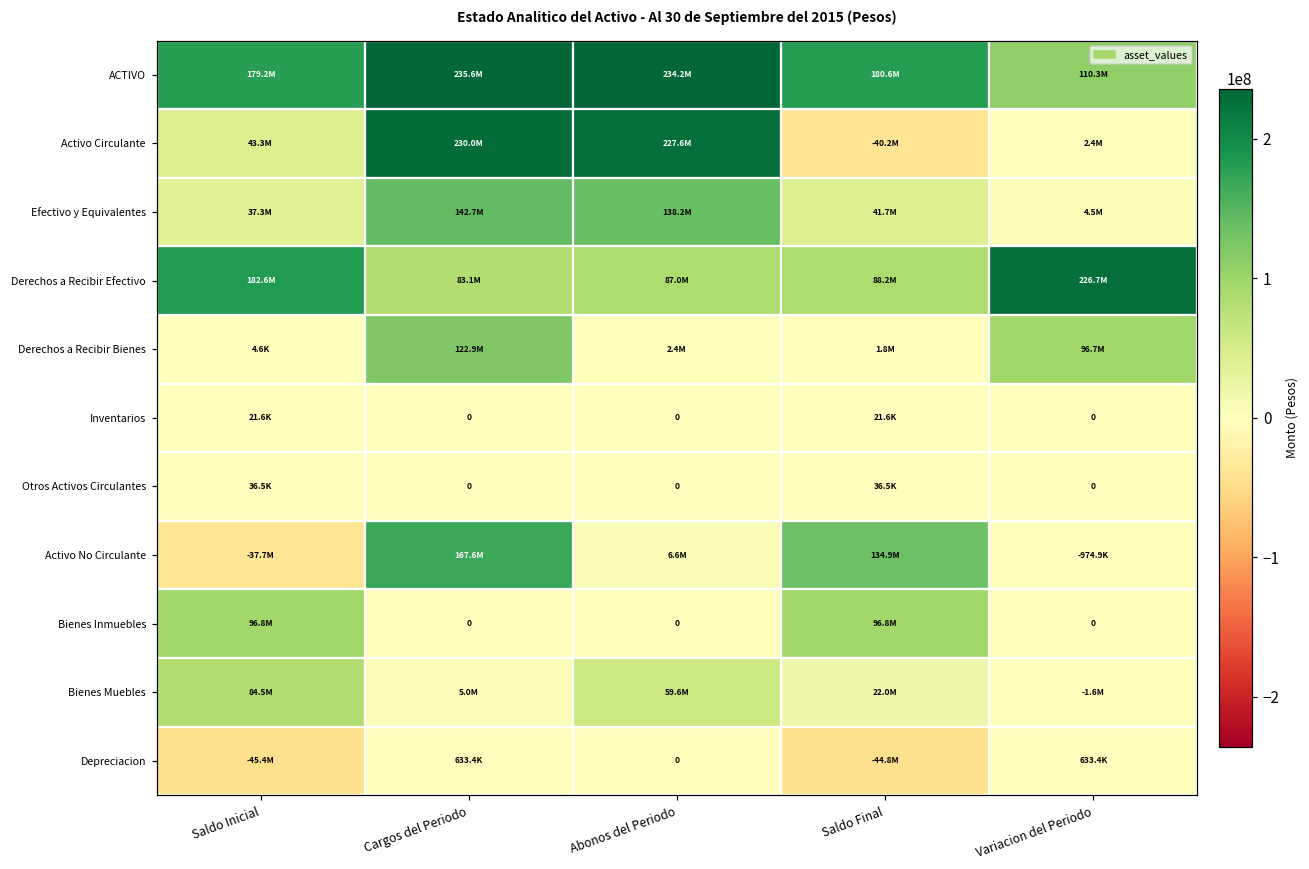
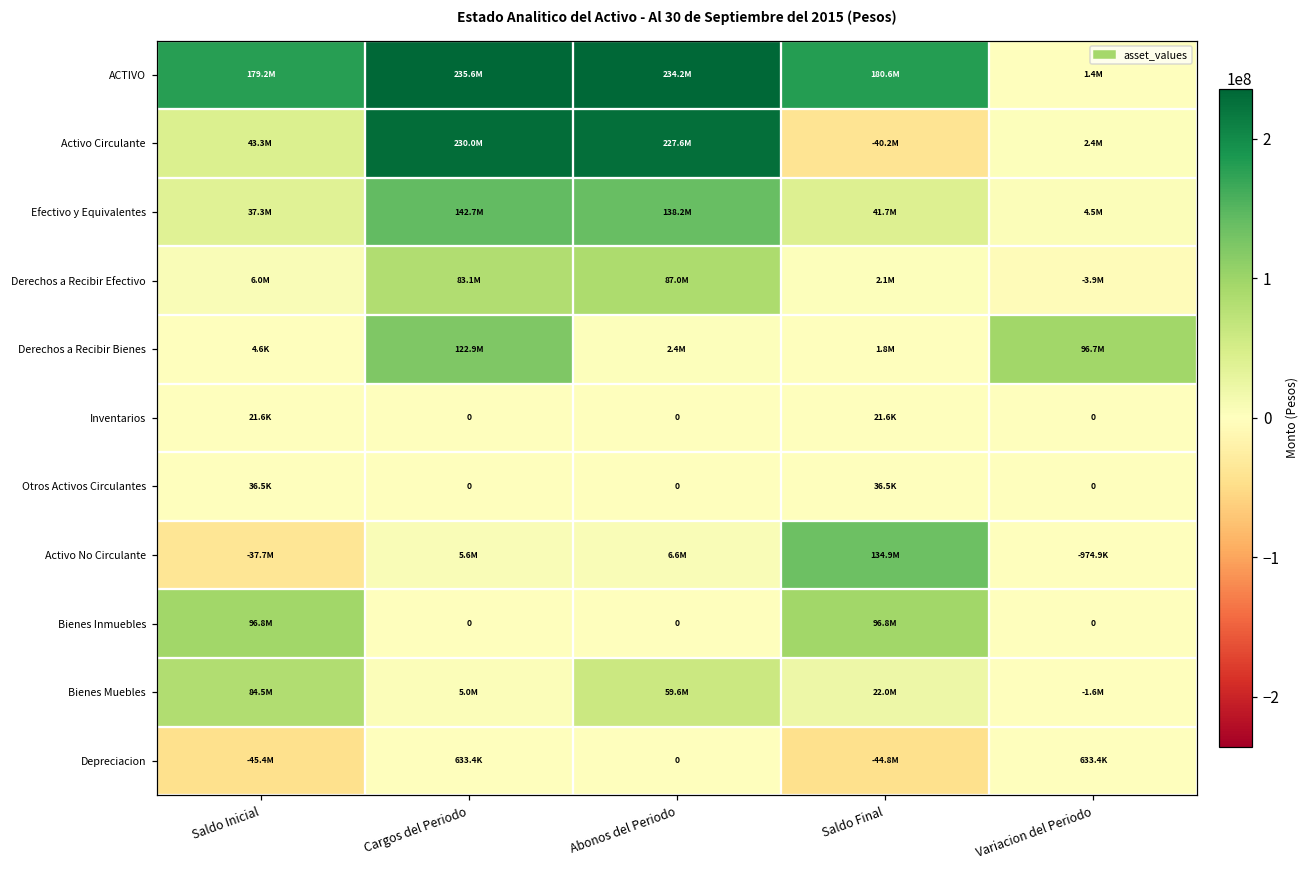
ACTIVO, Variacion del Periodo: 110.3M -> 1.4M
Derechos a Recibir Efectivo, Saldo Inicial: 182.6M -> 6.0M
Derechos a Recibir Efectivo, Saldo Final: 88.2M -> 2.1M
Derechos a Recibir Efectivo, Variacion del Periodo: 226.7M -> -3.9M
Activo No Circulante, Cargos del Periodo: 167.6M -> 5.6M
